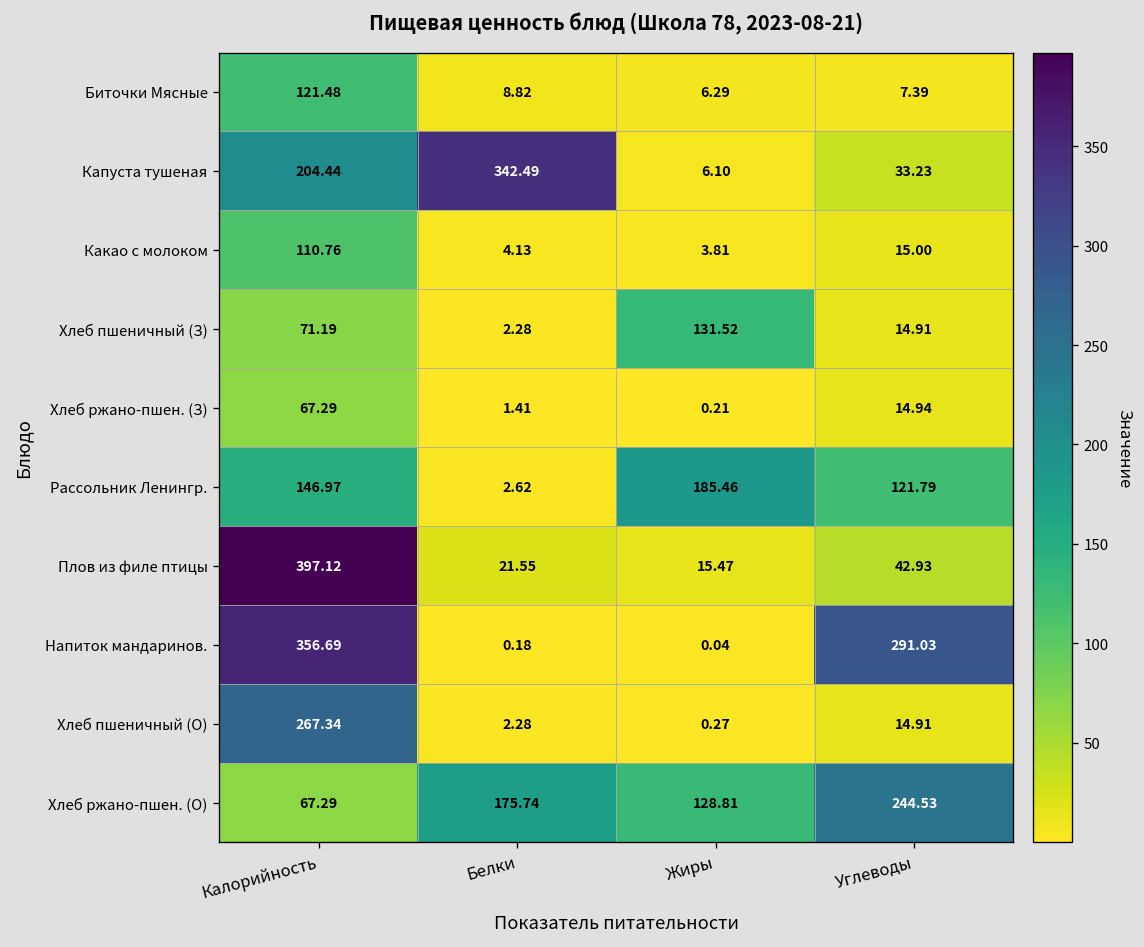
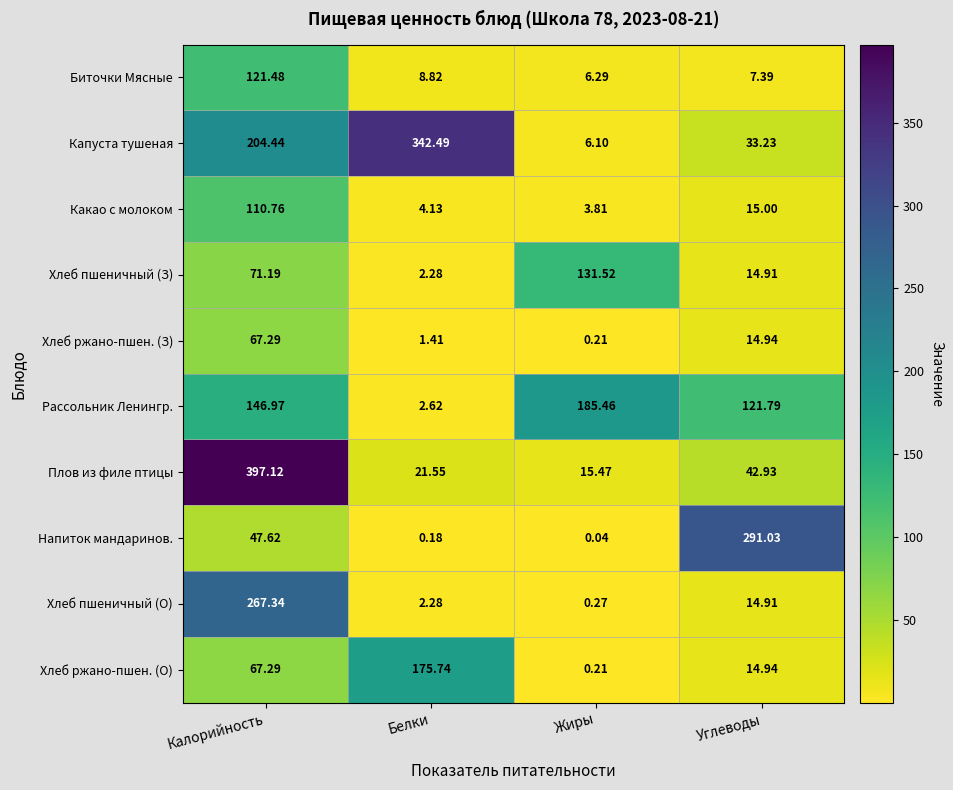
Напиток мандаринов., Калорийность: 356.69 -> 47.62
Хлеб ржано-пшен. (О), Жиры: 128.81 -> 0.21
Хлеб ржано-пшен. (О), Углеводы: 244.53 -> 14.94
